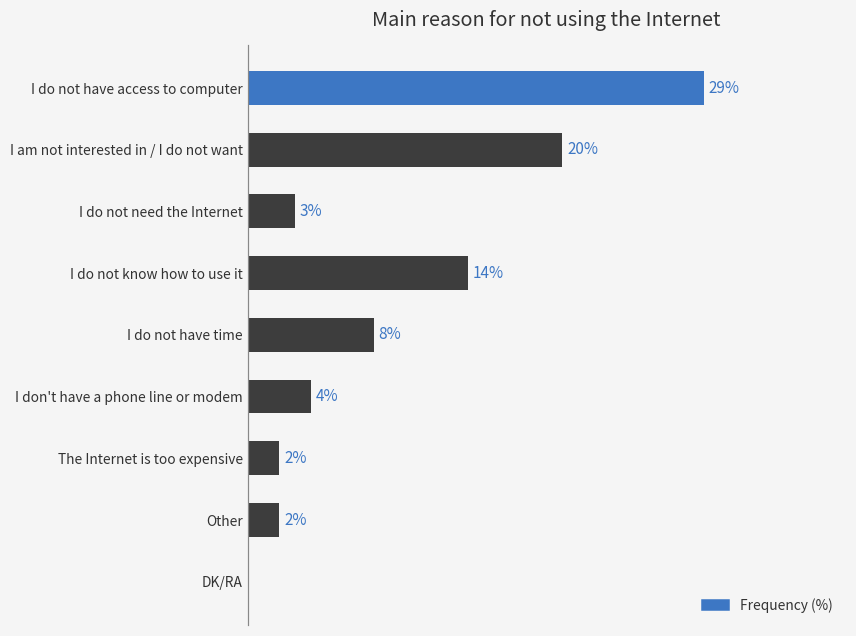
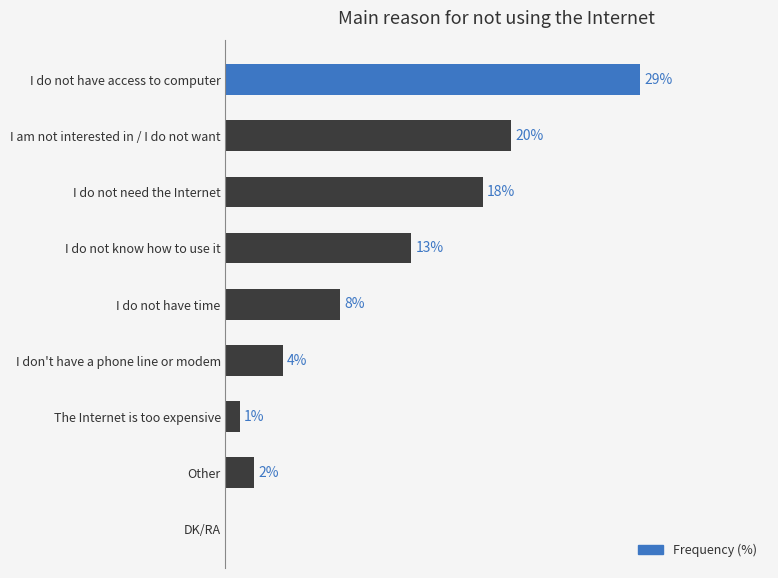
I do not need the Internet: 3% -> 18%
I do not know how to use it: 14% -> 13%
The Internet is too expensive: 2% -> 1%
